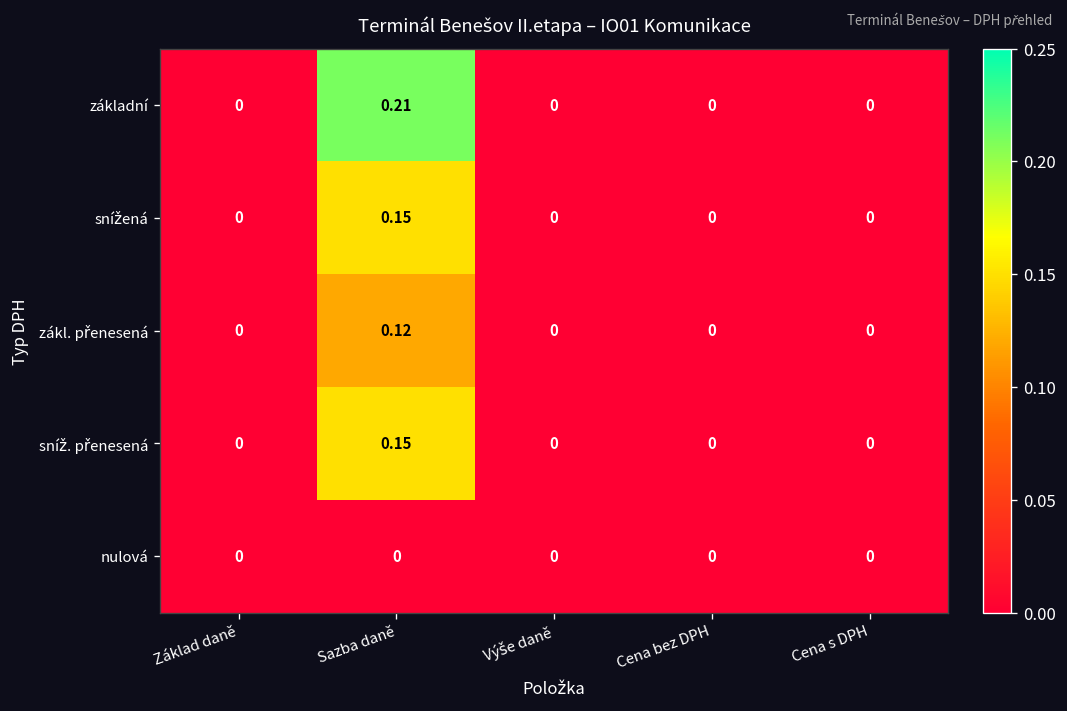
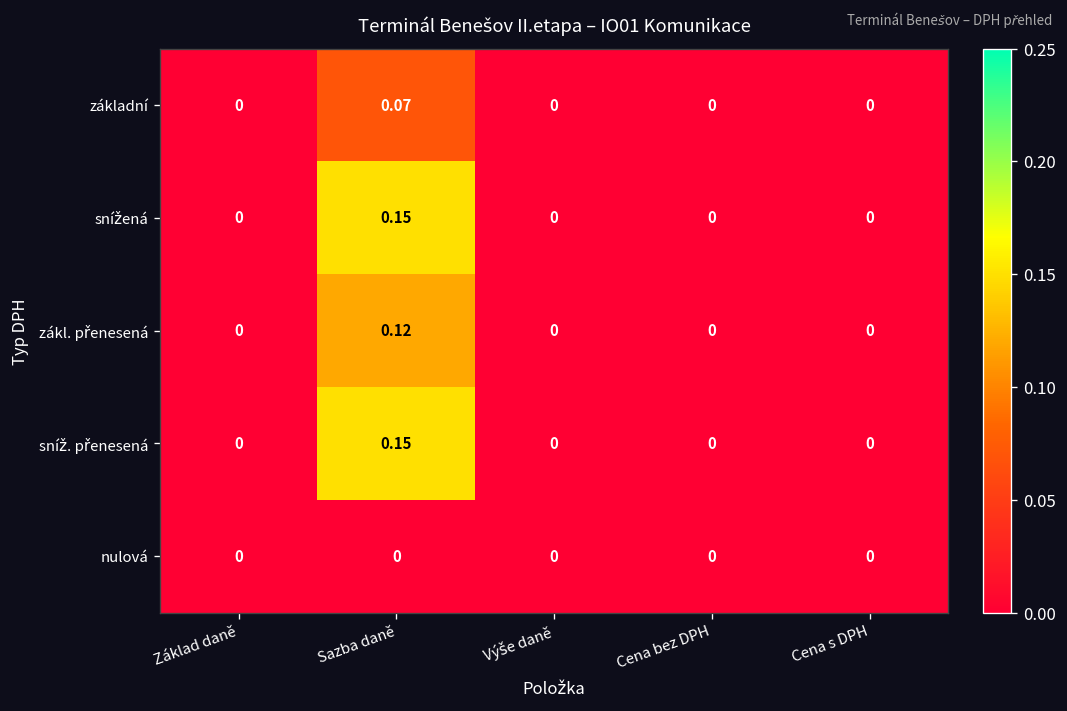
základní, Sazba daně: 0.21 -> 0.07
